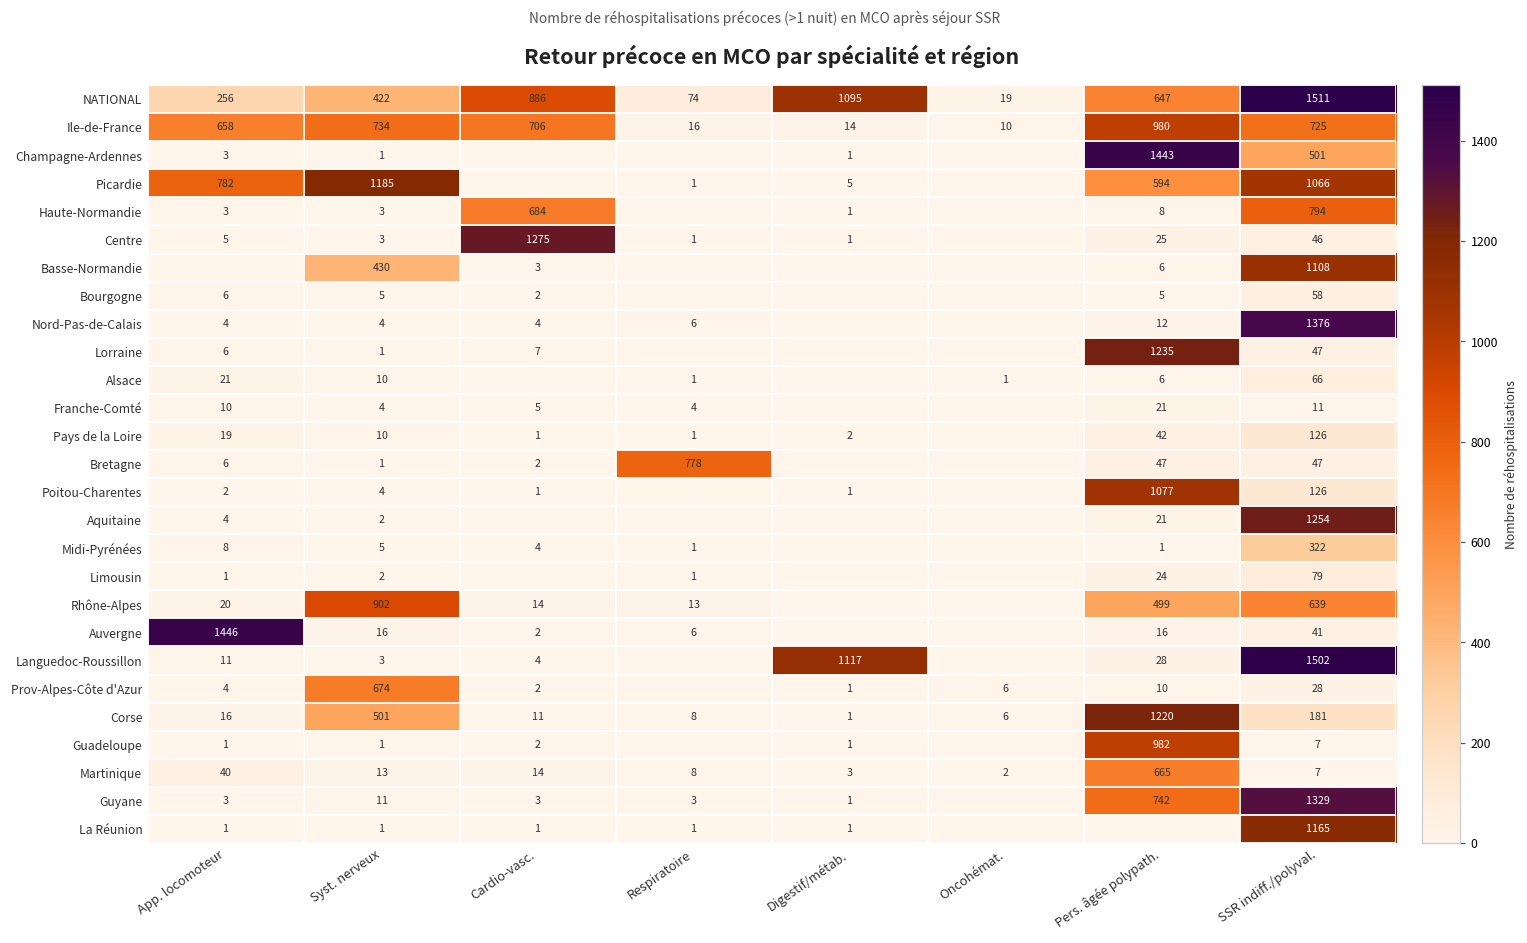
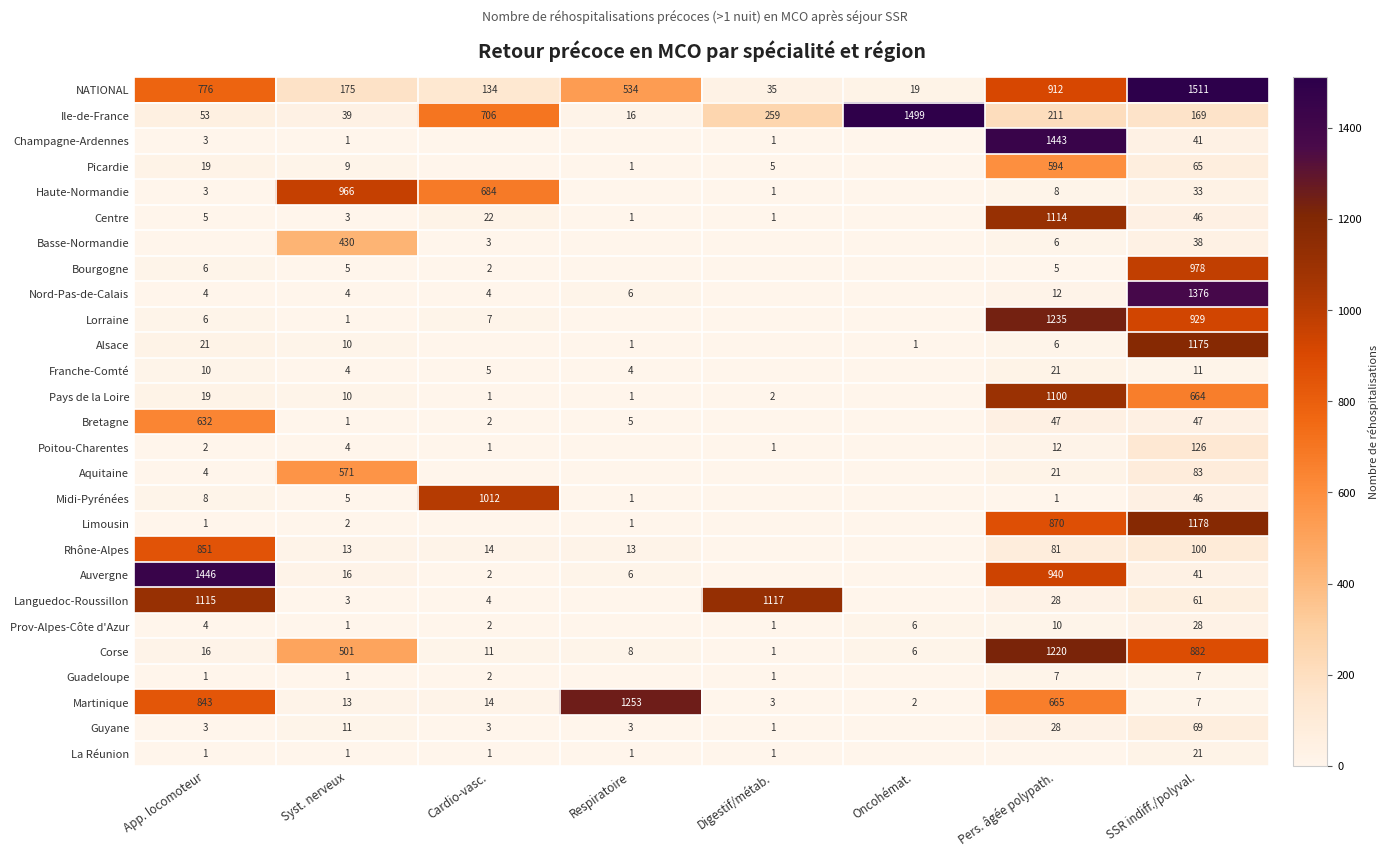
NATIONAL, App. locomoteur: 256 -> 776
NATIONAL, Syst. nerveux: 422 -> 175
NATIONAL, Cardio-vasc.: 886 -> 134
NATIONAL, Respiratoire: 74 -> 534
NATIONAL, Digestif/métab.: 1095 -> 35
NATIONAL, Pers. âgée polypath.: 647 -> 912
Ile-de-France, App. locomoteur: 658 -> 53
Ile-de-France, Syst. nerveux: 734 -> 39
Ile-de-France, Digestif/métab.: 14 -> 259
Ile-de-France, Oncohémat.: 10 -> 1499
Ile-de-France, Pers. âgée polypath.: 980 -> 211
Ile-de-France, SSR indiff./polyval.: 725 -> 169
Champagne-Ardennes, SSR indiff./polyval.: 501 -> 41
Picardie, App. locomoteur: 782 -> 19
Picardie, Syst. nerveux: 1185 -> 9
Picardie, SSR indiff./polyval.: 1066 -> 65
Haute-Normandie, Syst. nerveux: 3 -> 966
Haute-Normandie, SSR indiff./polyval.: 794 -> 33
Centre, Cardio-vasc.: 1275 -> 22
Centre, Pers. âgée polypath.: 25 -> 1114
Basse-Normandie, SSR indiff./polyval.: 1108 -> 38
Bourgogne, SSR indiff./polyval.: 58 -> 978
Lorraine, SSR indiff./polyval.: 47 -> 929
Alsace, SSR indiff./polyval.: 66 -> 1175
Pays de la Loire, Pers. âgée polypath.: 42 -> 1100
Pays de la Loire, SSR indiff./polyval.: 126 -> 664
Bretagne, App. locomoteur: 6 -> 632
Bretagne, Respiratoire: 778 -> 5
Poitou-Charentes, Pers. âgée polypath.: 1077 -> 12
Aquitaine, Syst. nerveux: 2 -> 571
Aquitaine, SSR indiff./polyval.: 1254 -> 83
Midi-Pyrénées, Cardio-vasc.: 4 -> 1012
Midi-Pyrénées, SSR indiff./polyval.: 322 -> 46
Limousin, Pers. âgée polypath.: 24 -> 870
Limousin, SSR indiff./polyval.: 79 -> 1178
Rhône-Alpes, App. locomoteur: 20 -> 851
Rhône-Alpes, Syst. nerveux: 902 -> 13
Rhône-Alpes, Pers. âgée polypath.: 499 -> 81
Rhône-Alpes, SSR indiff./polyval.: 639 -> 100
Auvergne, Pers. âgée polypath.: 16 -> 940
Languedoc-Roussillon, App. locomoteur: 11 -> 1115
Languedoc-Roussillon, SSR indiff./polyval.: 1502 -> 61
Prov-Alpes-Côte d'Azur, Syst. nerveux: 674 -> 1
Corse, SSR indiff./polyval.: 181 -> 882
Guadeloupe, Pers. âgée polypath.: 982 -> 7
Martinique, App. locomoteur: 40 -> 843
Martinique, Respiratoire: 8 -> 1253
Guyane, Pers. âgée polypath.: 742 -> 28
Guyane, SSR indiff./polyval.: 1329 -> 69
La Réunion, SSR indiff./polyval.: 1165 -> 21
